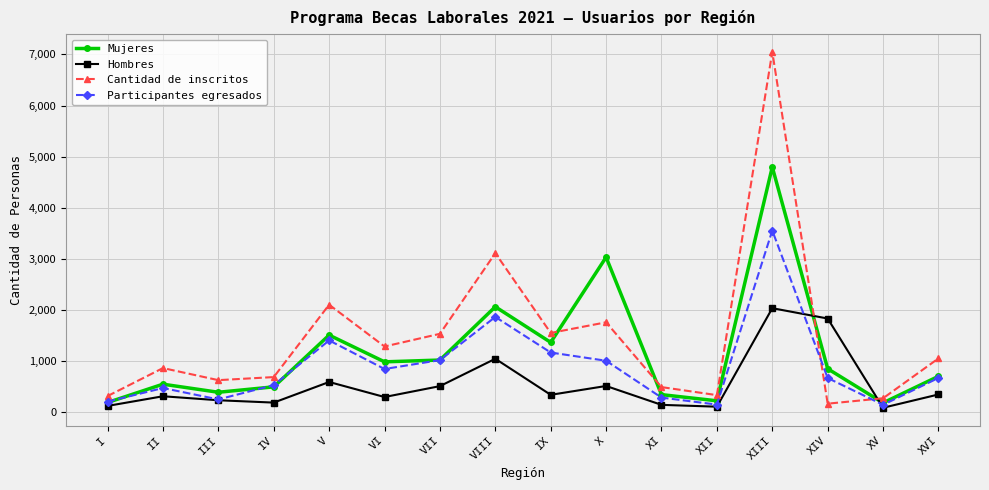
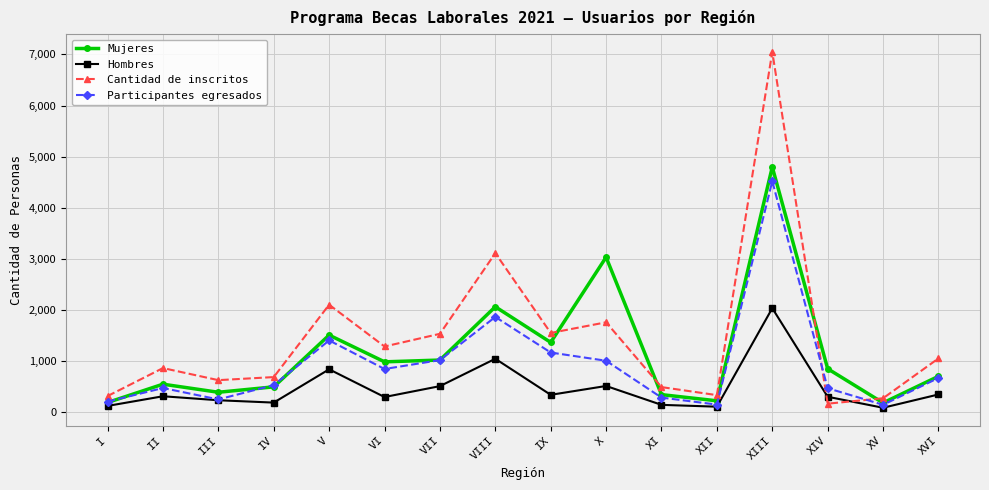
Hombres, V: 600 -> 800
Participantes egresados, XIII: 3,600 -> 4,500
Hombres, XIV: 1,800 -> 300
Participantes egresados, XIV: 700 -> 500
